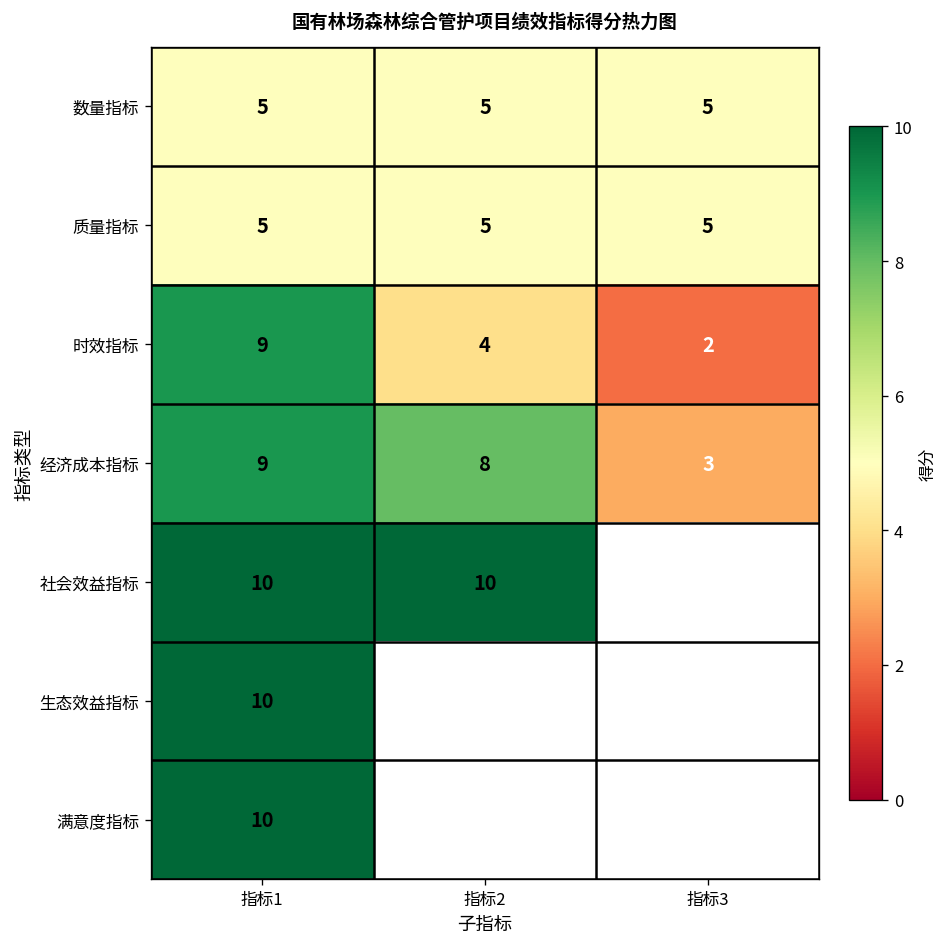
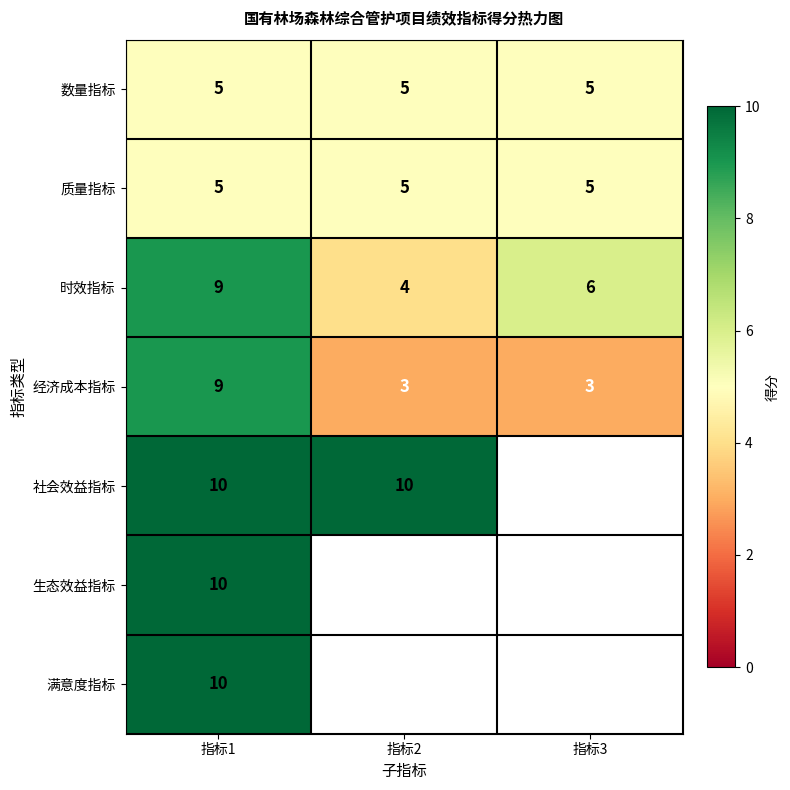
时效指标, 指标3: 2 -> 6
经济成本指标, 指标2: 8 -> 3
